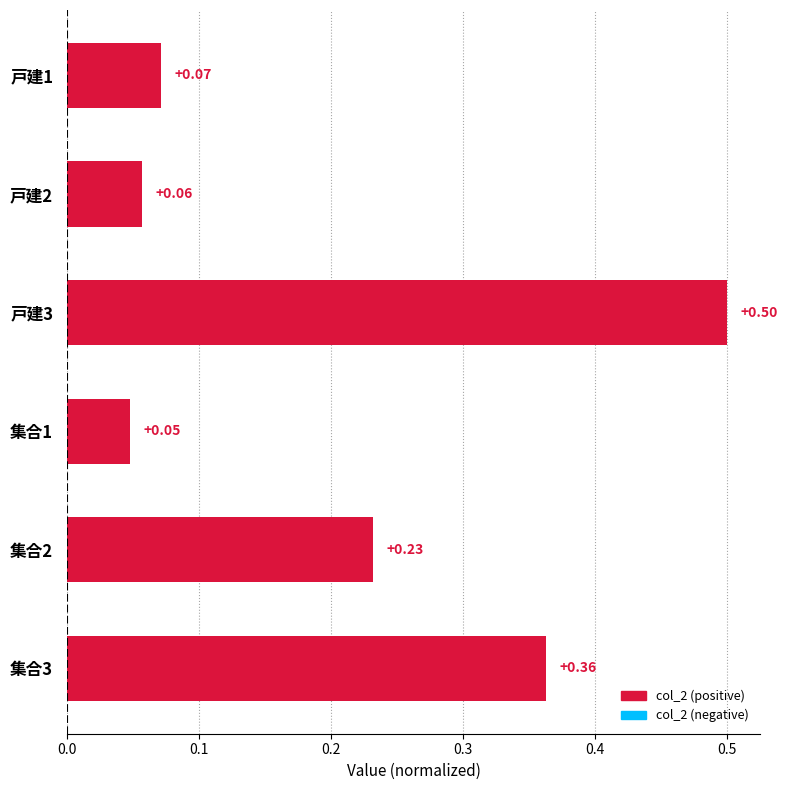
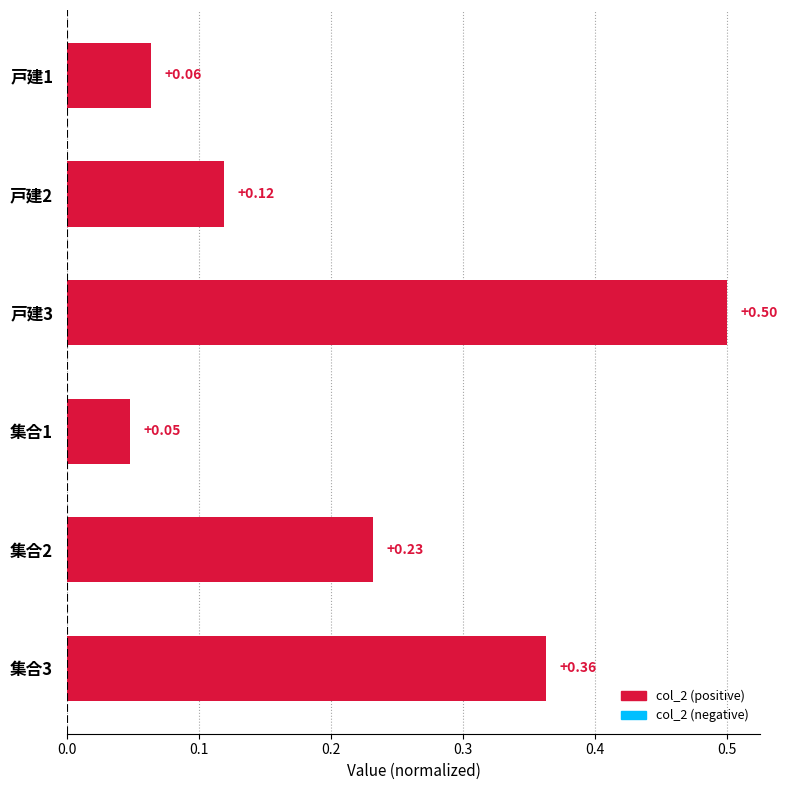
戸建1: +0.07 -> +0.06
戸建2: +0.06 -> +0.12
